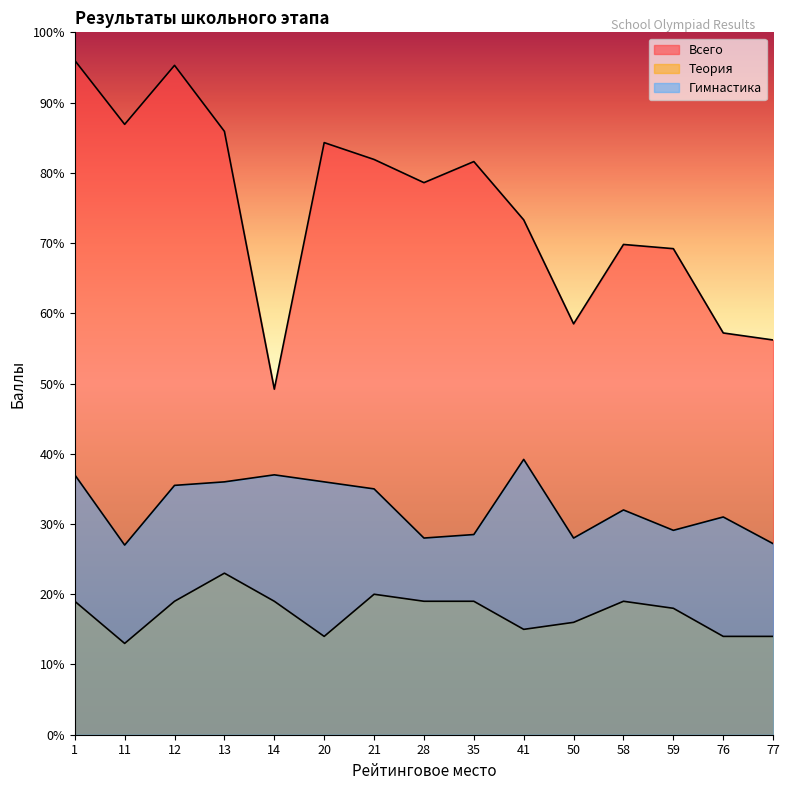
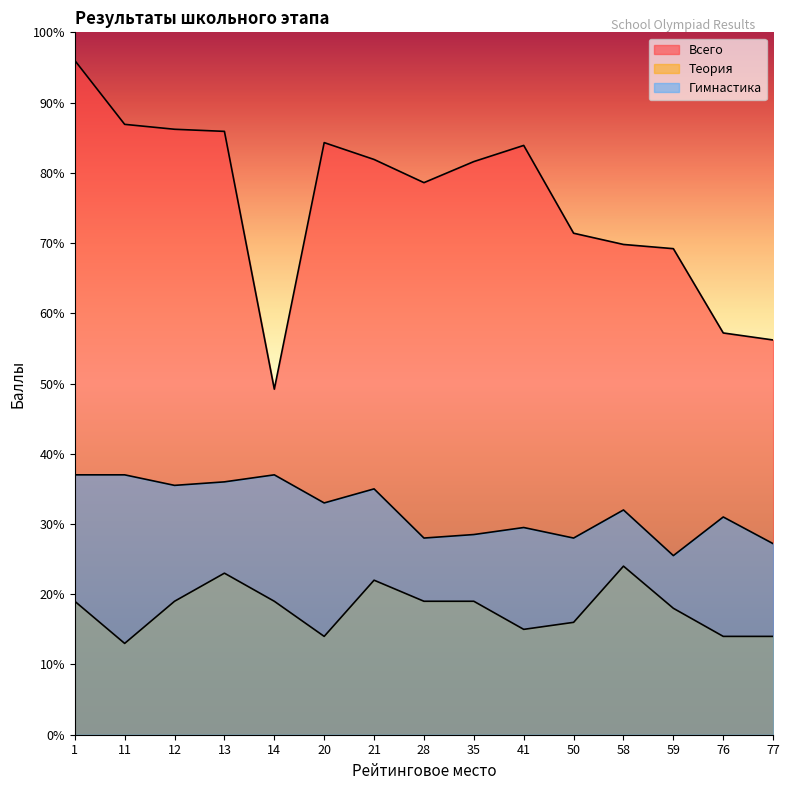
Гимнастика, 11: 27% -> 37%
Всего, 12: 95% -> 86%
Гимнастика, 20: 36% -> 33%
Теория, 21: 20% -> 22%
Всего, 41: 73% -> 84%
Гимнастика, 41: 39% -> 30%
Всего, 50: 59% -> 71%
Теория, 58: 19% -> 24%
Гимнастика, 59: 29% -> 26%
